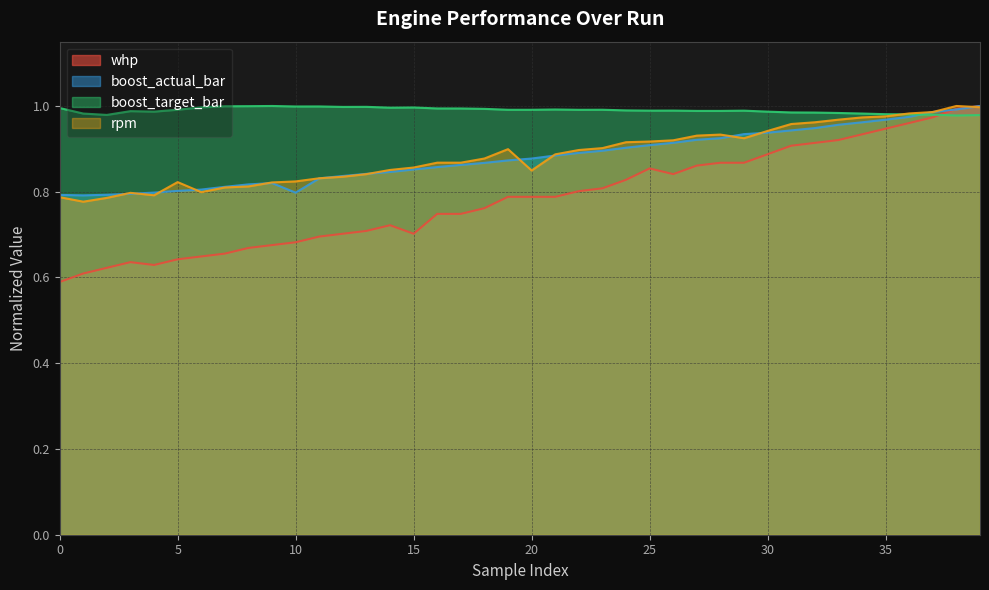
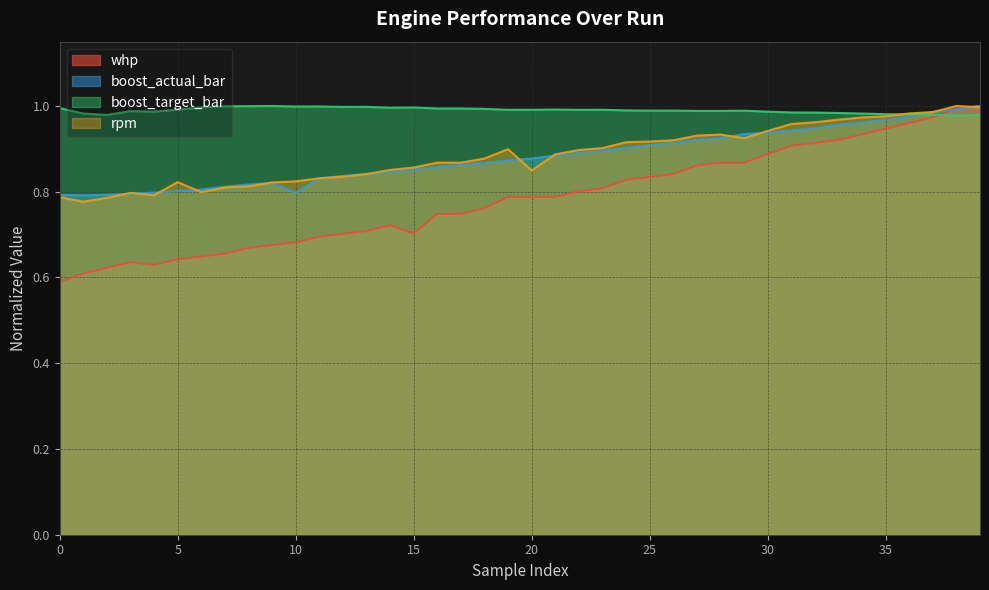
whp, 25: 0.85 -> 0.83
